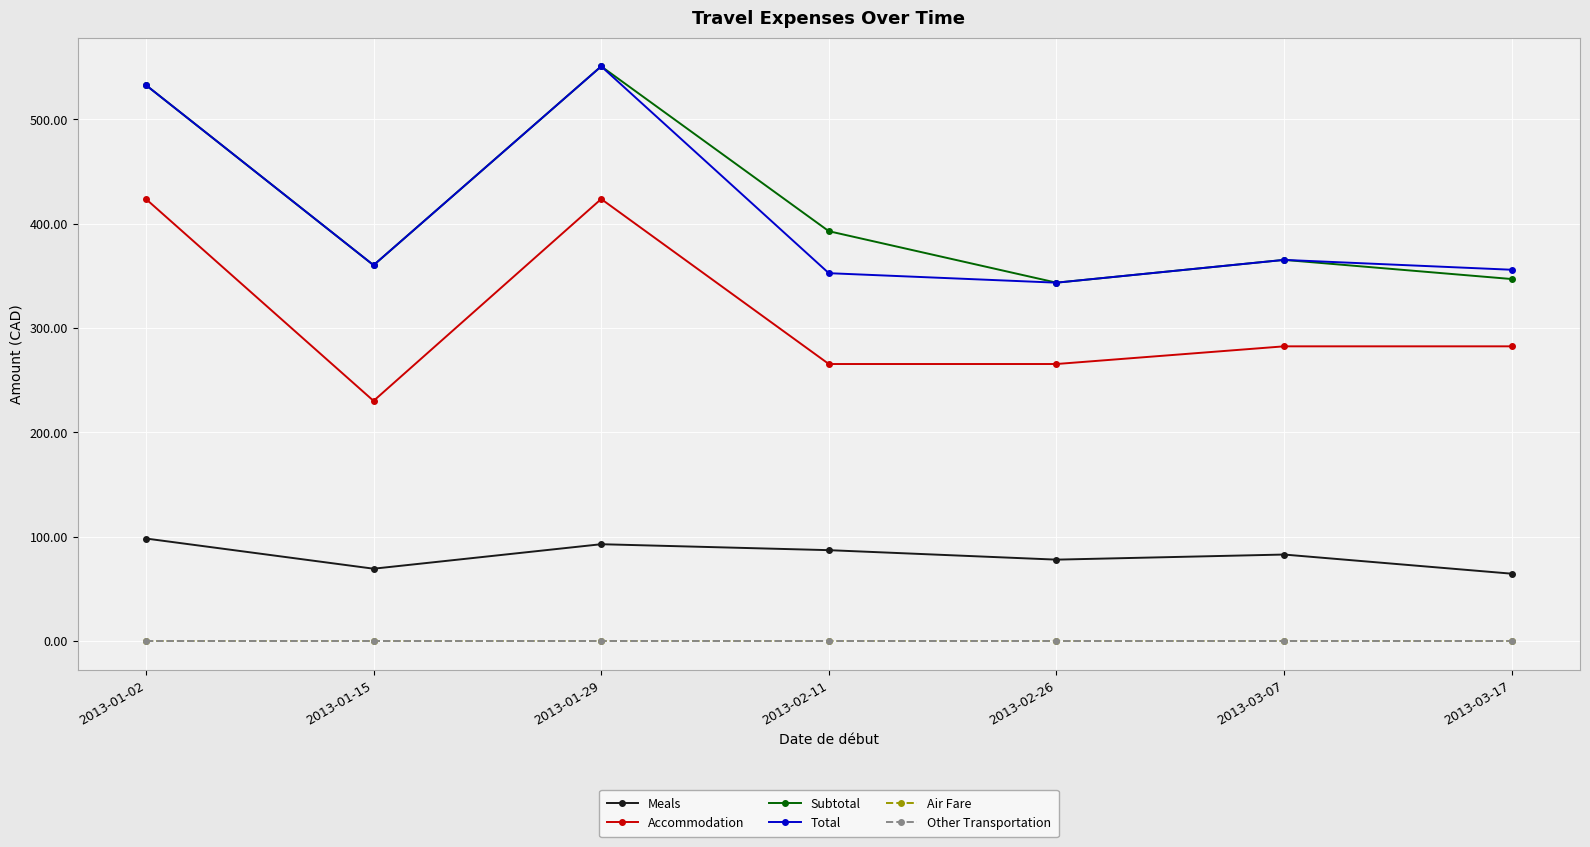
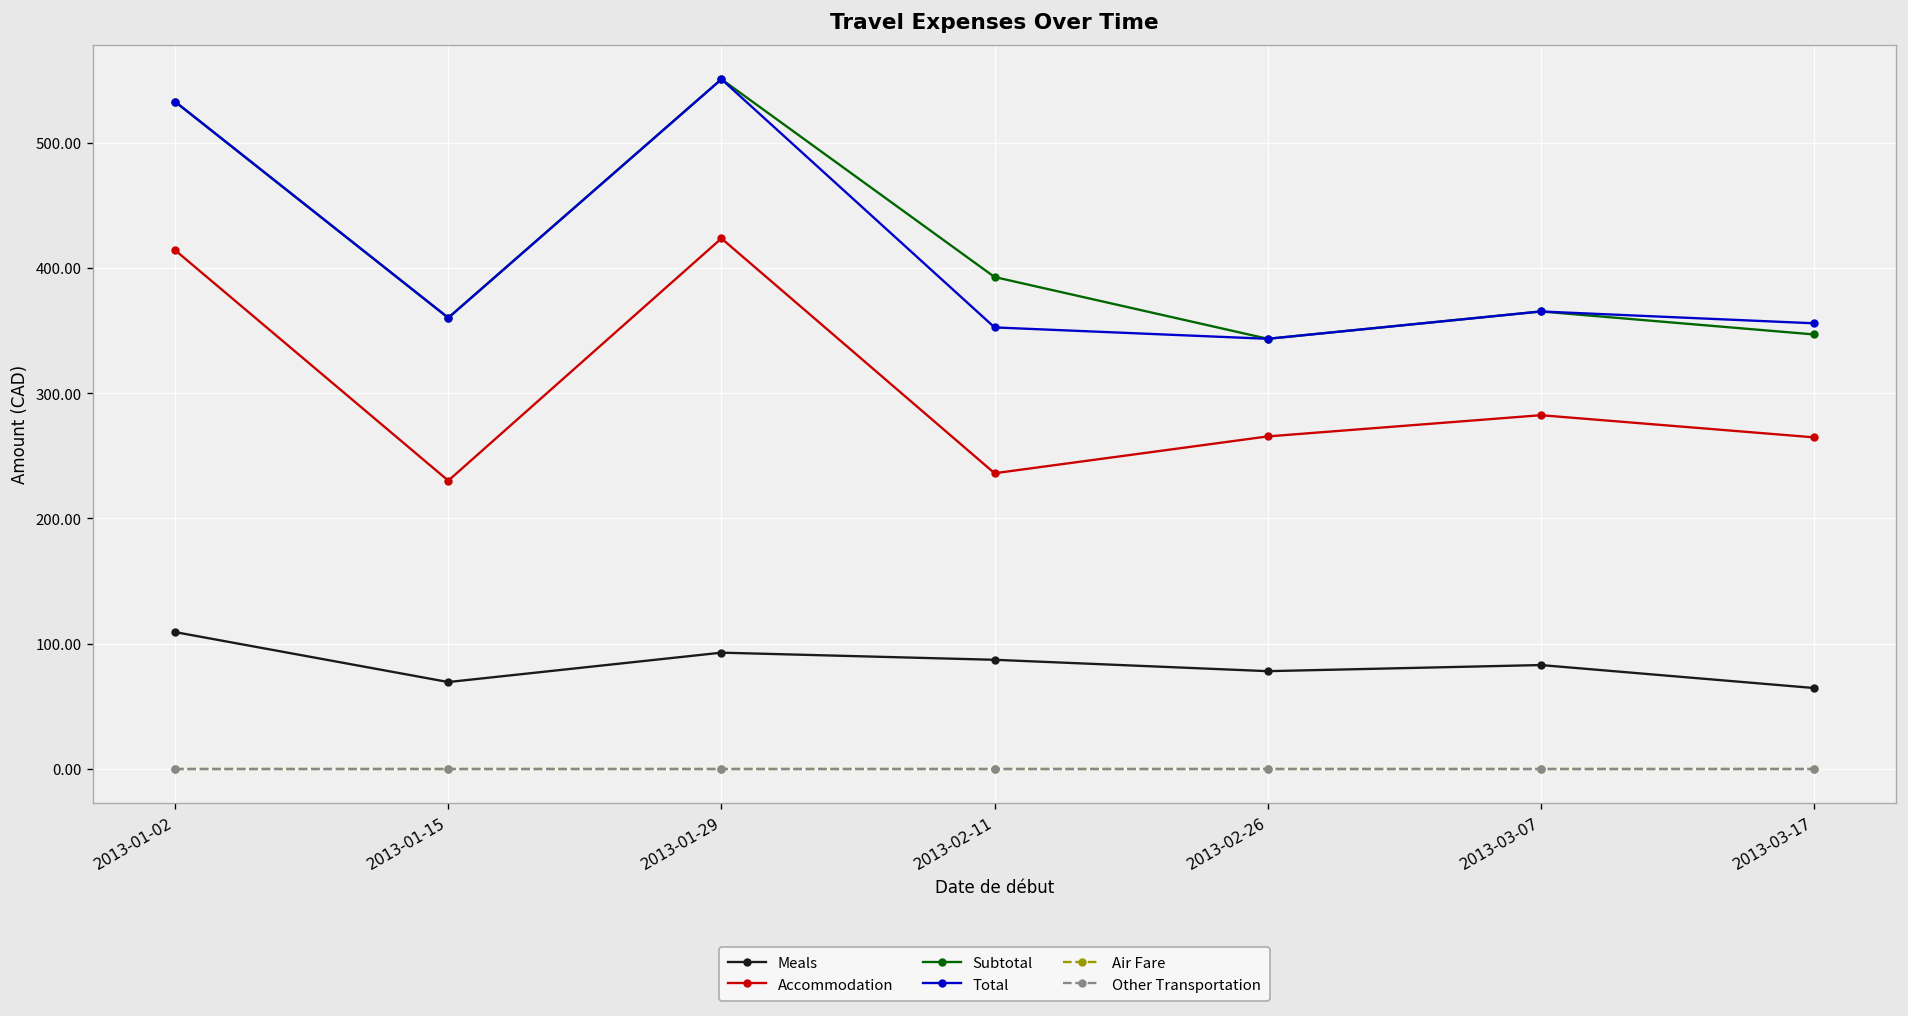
Meals, 2013-01-02: 98 -> 109
Accommodation, 2013-01-02: 424 -> 414
Accommodation, 2013-02-11: 266 -> 236
Accommodation, 2013-03-17: 283 -> 265
